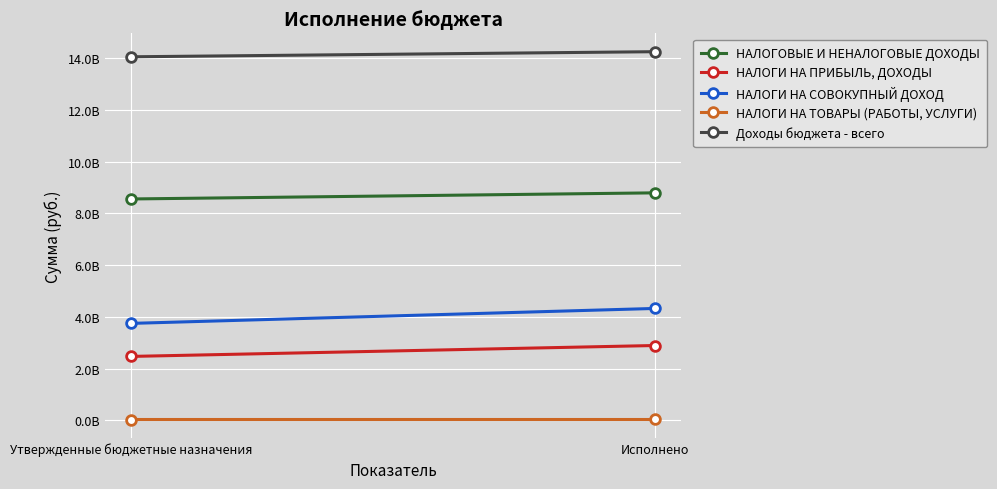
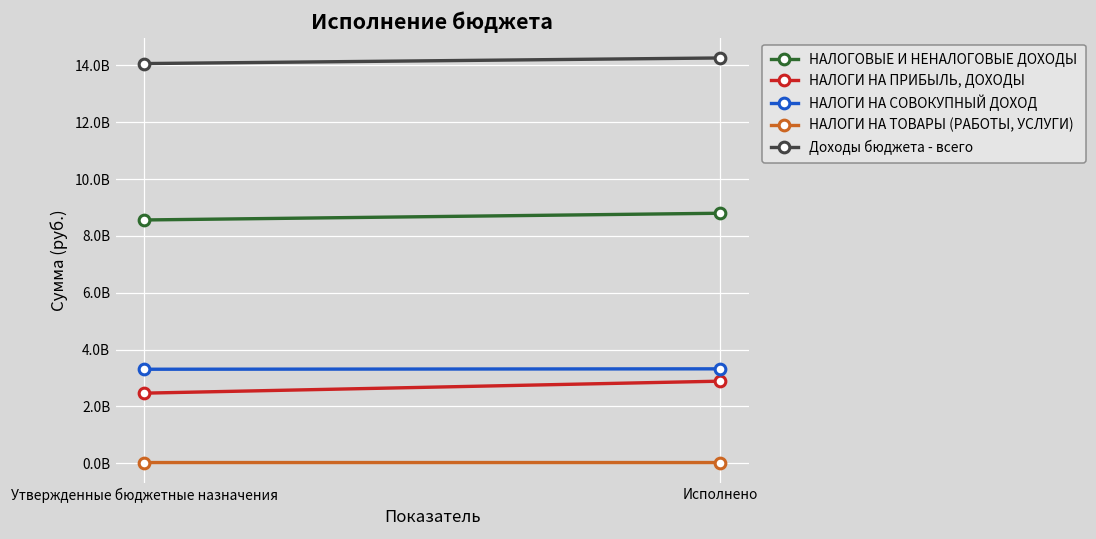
НАЛОГИ НА СОВОКУПНЫЙ ДОХОД, Утвержденные бюджетные назначения: 3700000000 -> 3300000000
НАЛОГИ НА СОВОКУПНЫЙ ДОХОД, Исполнено: 4300000000 -> 3300000000
